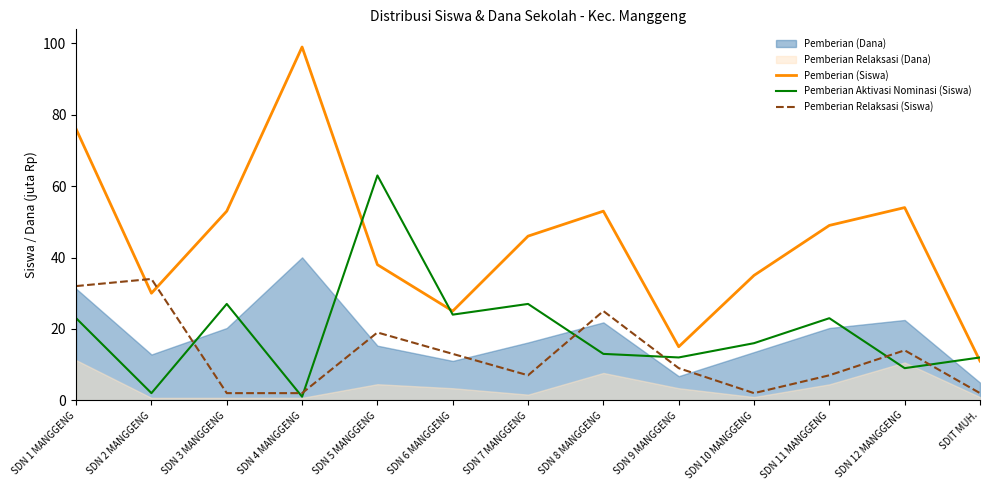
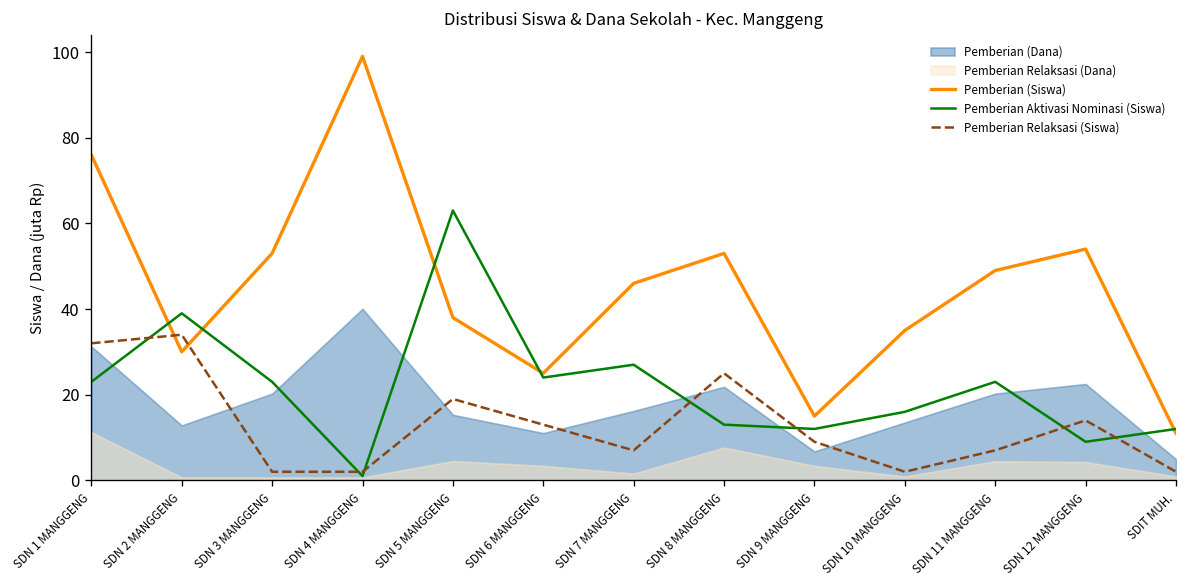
Pemberian Aktivasi Nominasi (Siswa), SDN 2 MANGGENG: 2 -> 39
Pemberian Aktivasi Nominasi (Siswa), SDN 3 MANGGENG: 27 -> 23
Pemberian Relaksasi (Dana), SDN 12 MANGGENG: 11 -> 4
